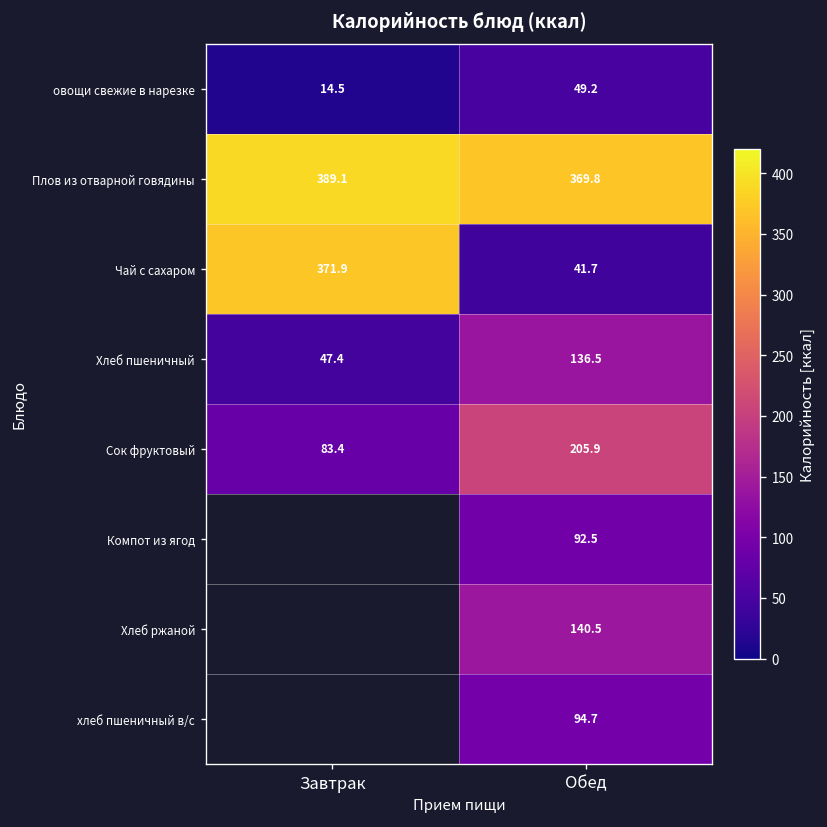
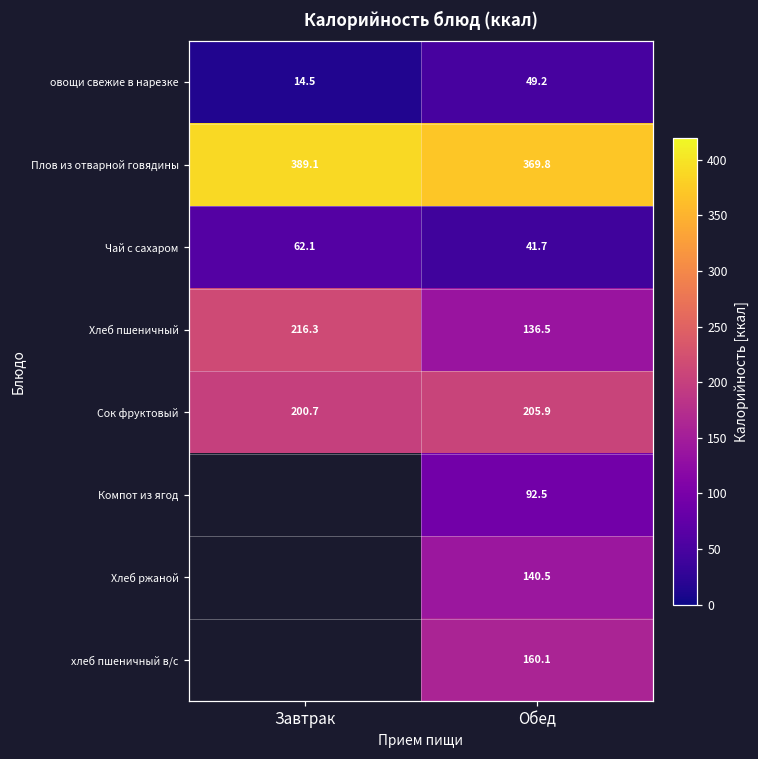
Чай с сахаром, Завтрак: 371.9 -> 62.1
Хлеб пшеничный, Завтрак: 47.4 -> 216.3
Сок фруктовый, Завтрак: 83.4 -> 200.7
хлеб пшеничный в/с, Обед: 94.7 -> 160.1
